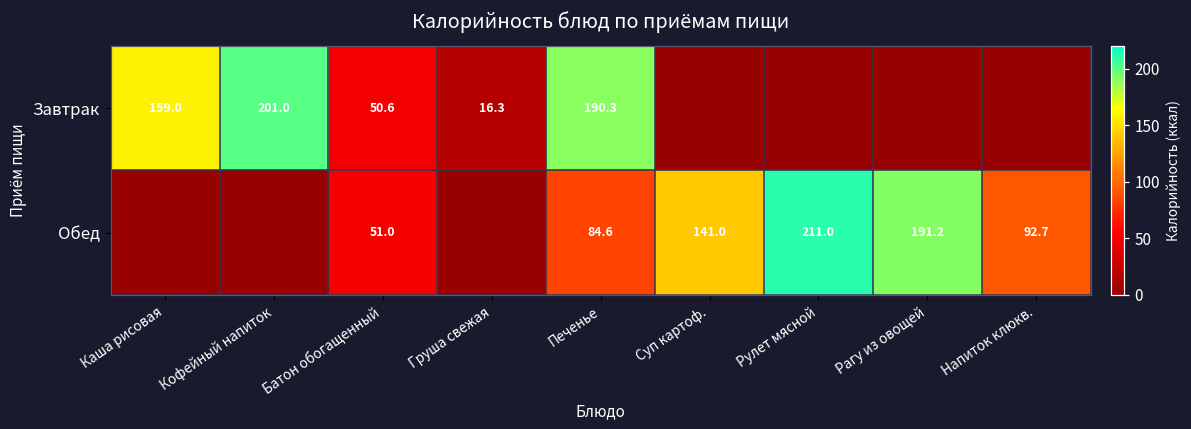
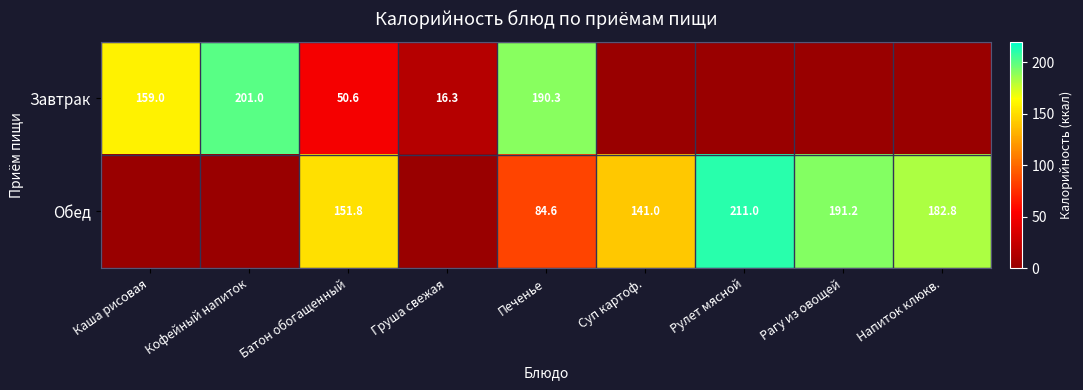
Обед, Батон обогащенный: 51.0 -> 151.8
Обед, Напиток клюкв.: 92.7 -> 182.8
